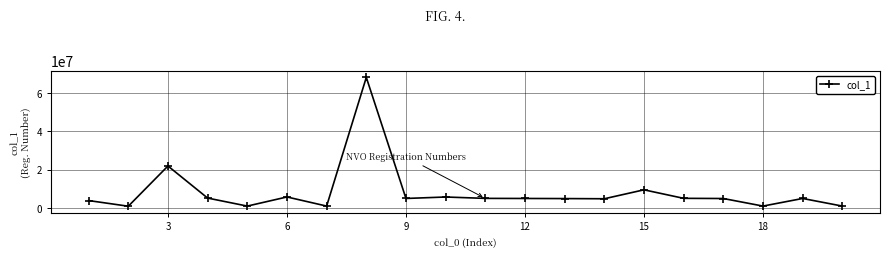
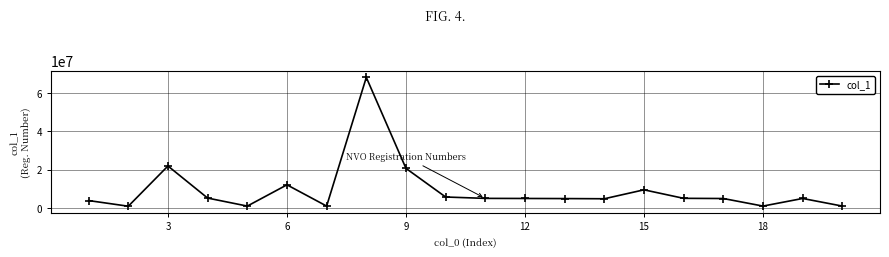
6: 6000000 -> 12000000
9: 5000000 -> 21000000
